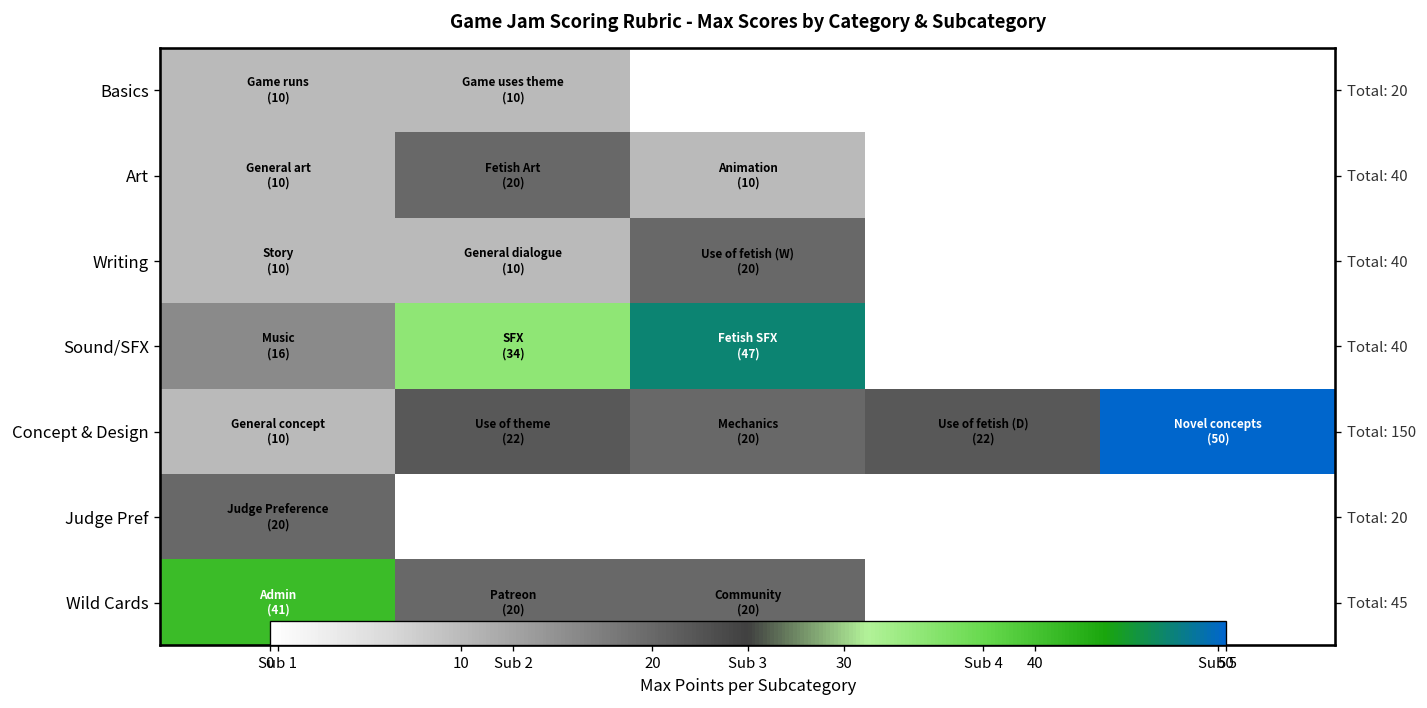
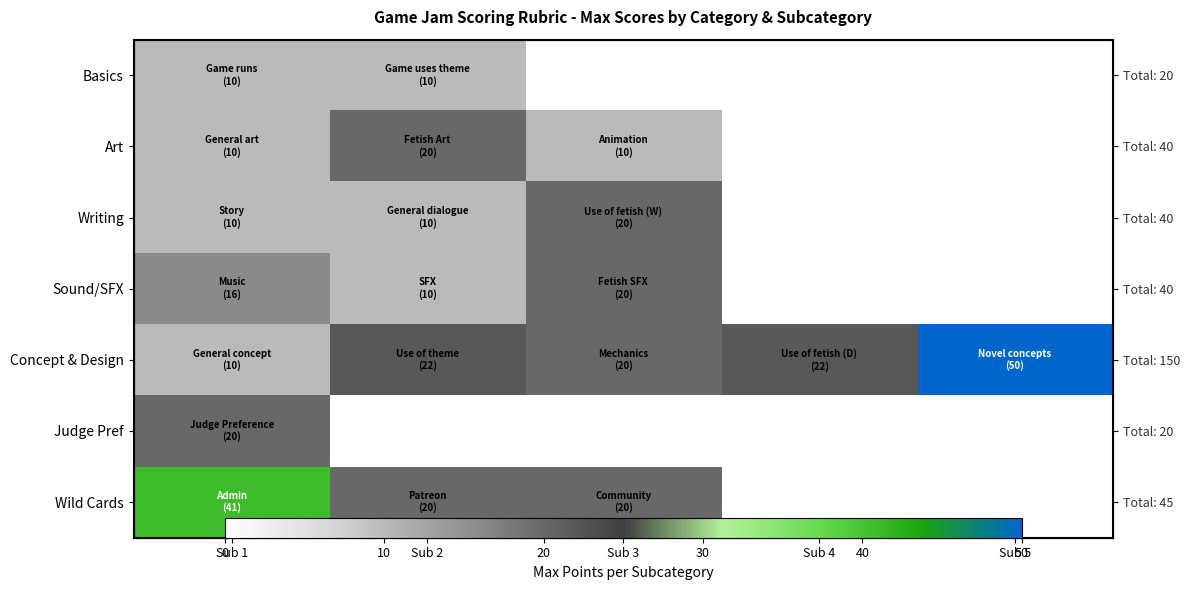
Sound/SFX, Sub 2: (34) -> (10)
Sound/SFX, Sub 3: (47) -> (20)
